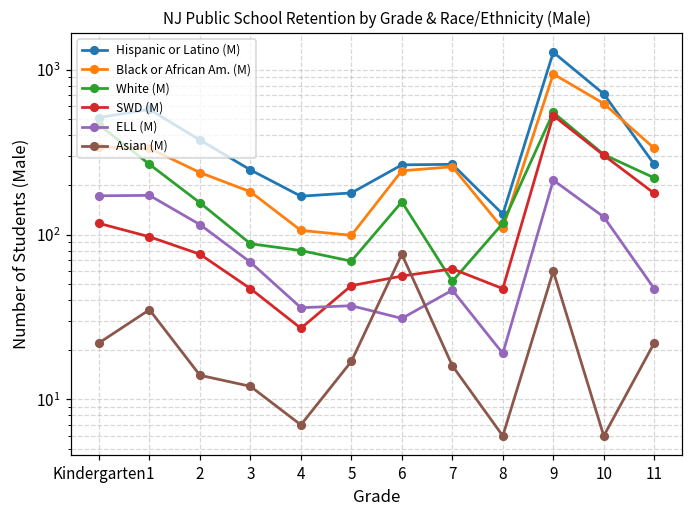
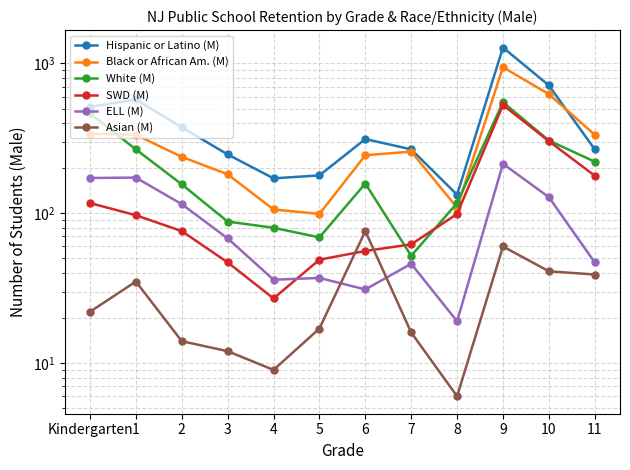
Asian (M), 4: 7 -> 9
Hispanic or Latino (M), 6: 270 -> 310
SWD (M), 8: 47 -> 100
Asian (M), 10: 6 -> 41
Asian (M), 11: 22 -> 39
